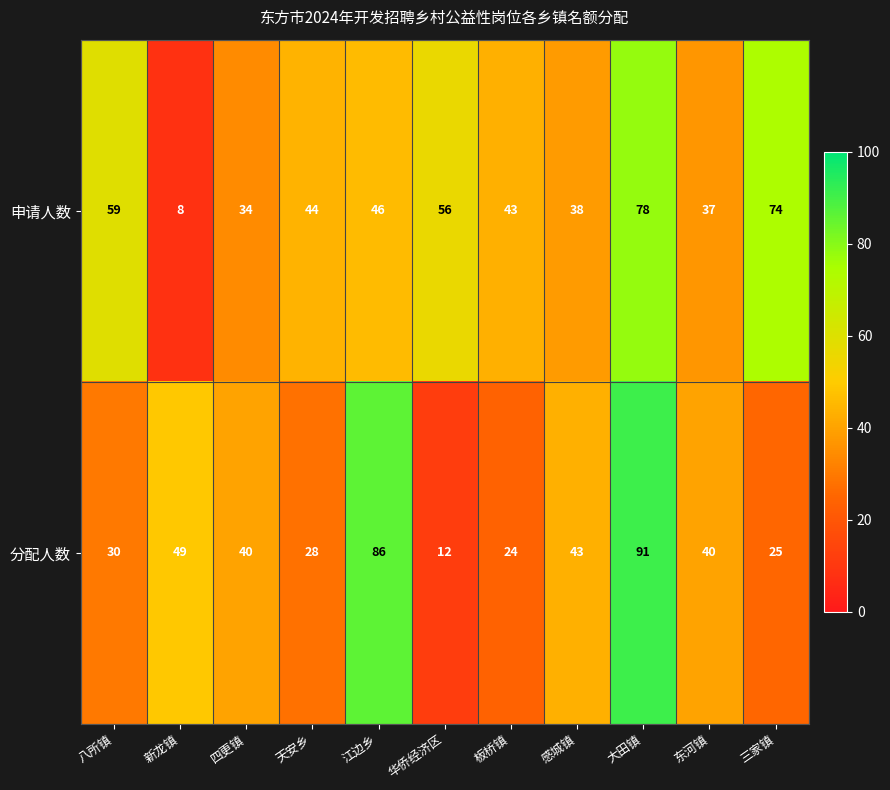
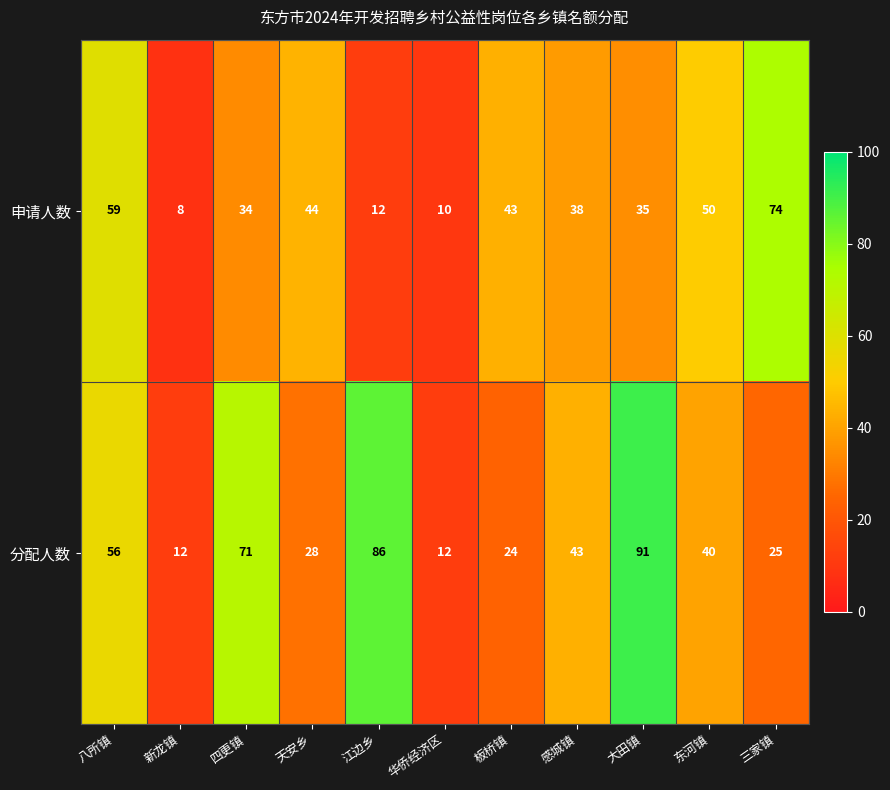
申请人数, 江边乡: 46 -> 12
申请人数, 华侨经济区: 56 -> 10
申请人数, 大田镇: 78 -> 35
申请人数, 东河镇: 37 -> 50
分配人数, 八所镇: 30 -> 56
分配人数, 新龙镇: 49 -> 12
分配人数, 四更镇: 40 -> 71
